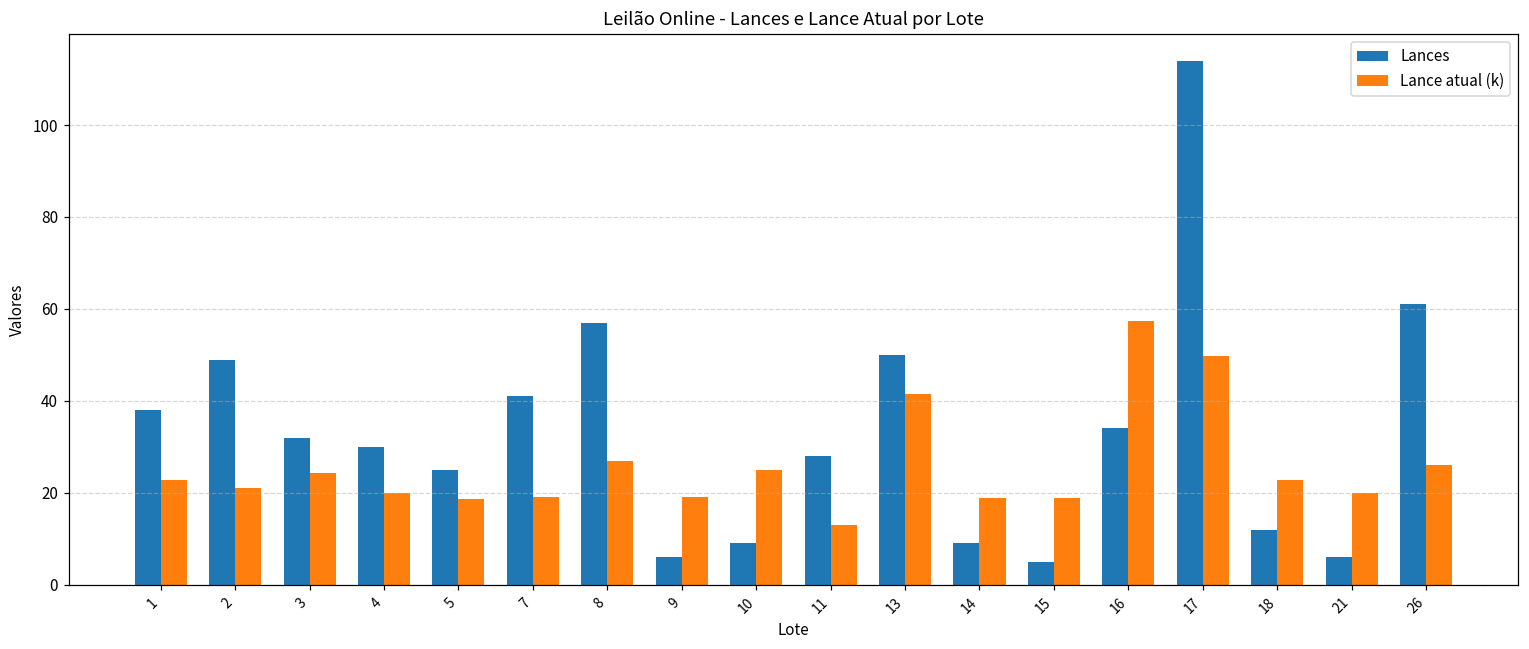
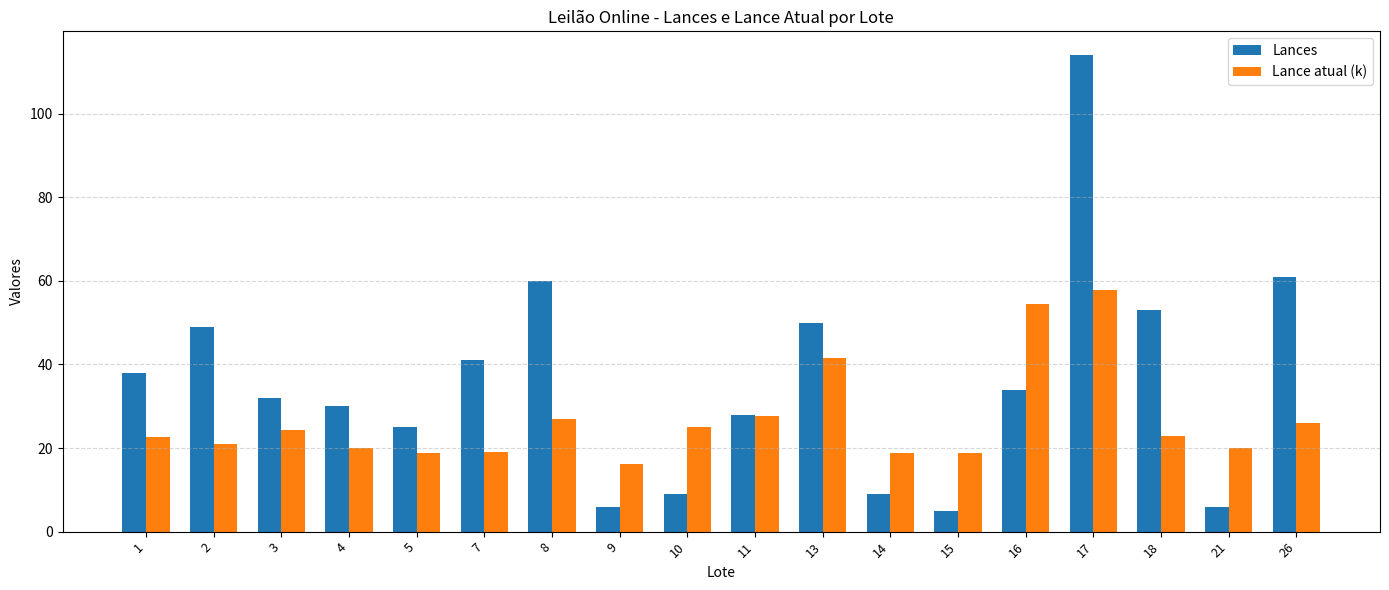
Lances, 8: 57 -> 60
Lance atual (k), 9: 19 -> 16
Lance atual (k), 11: 13 -> 28
Lance atual (k), 16: 57 -> 55
Lance atual (k), 17: 50 -> 58
Lances, 18: 12 -> 53
